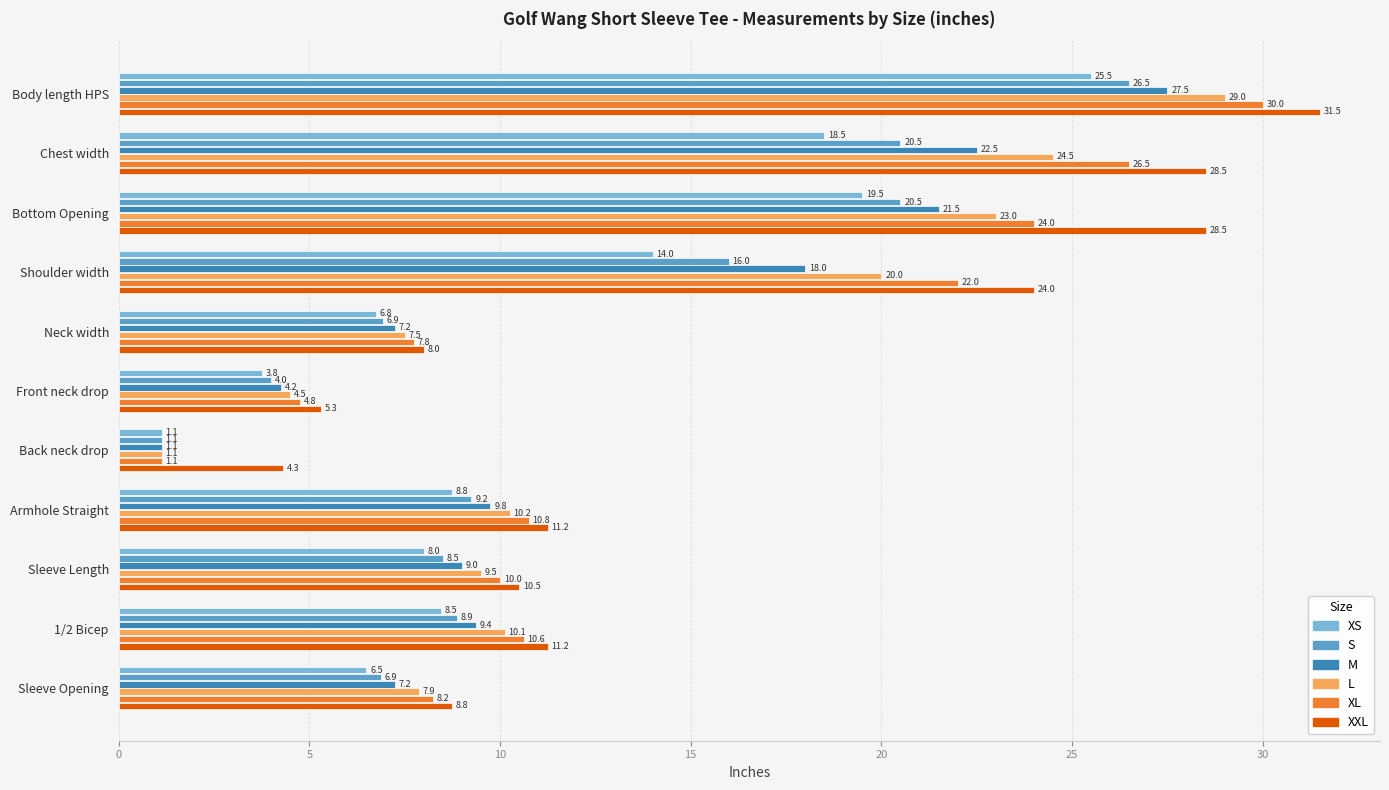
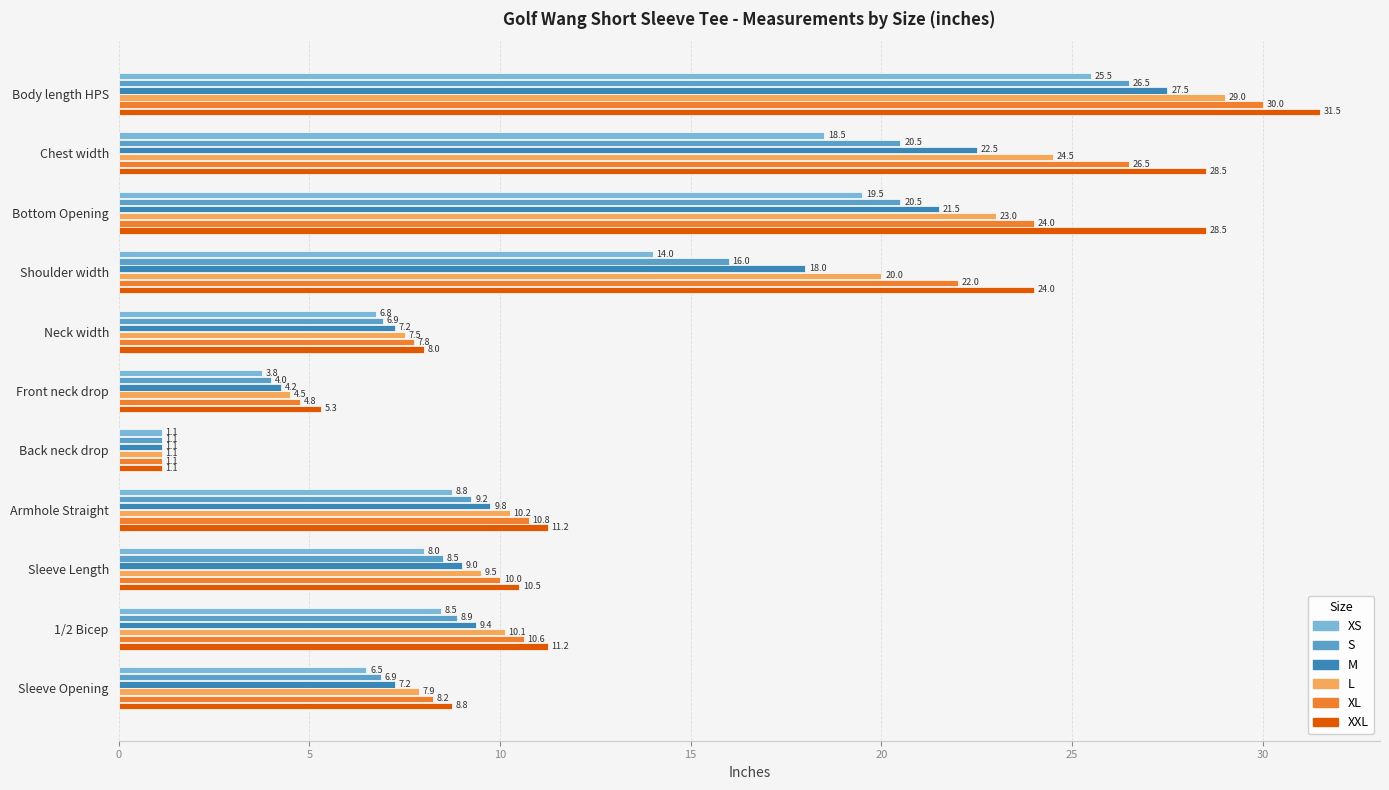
XXL, Back neck drop: 4.3 -> 1.1
